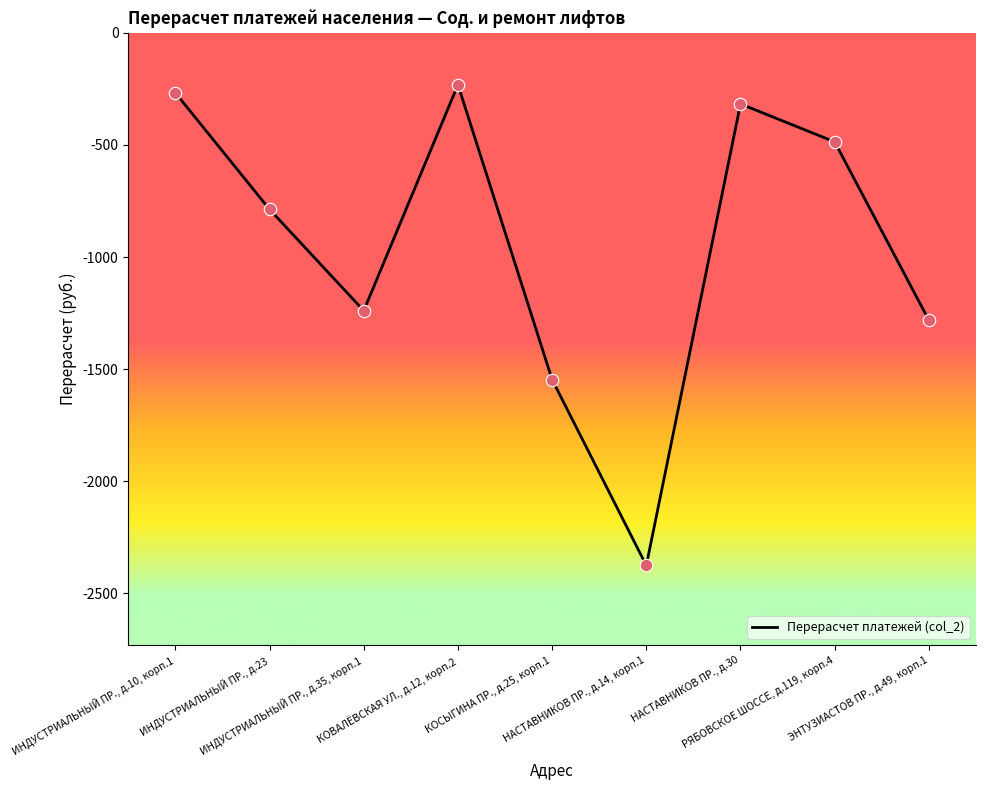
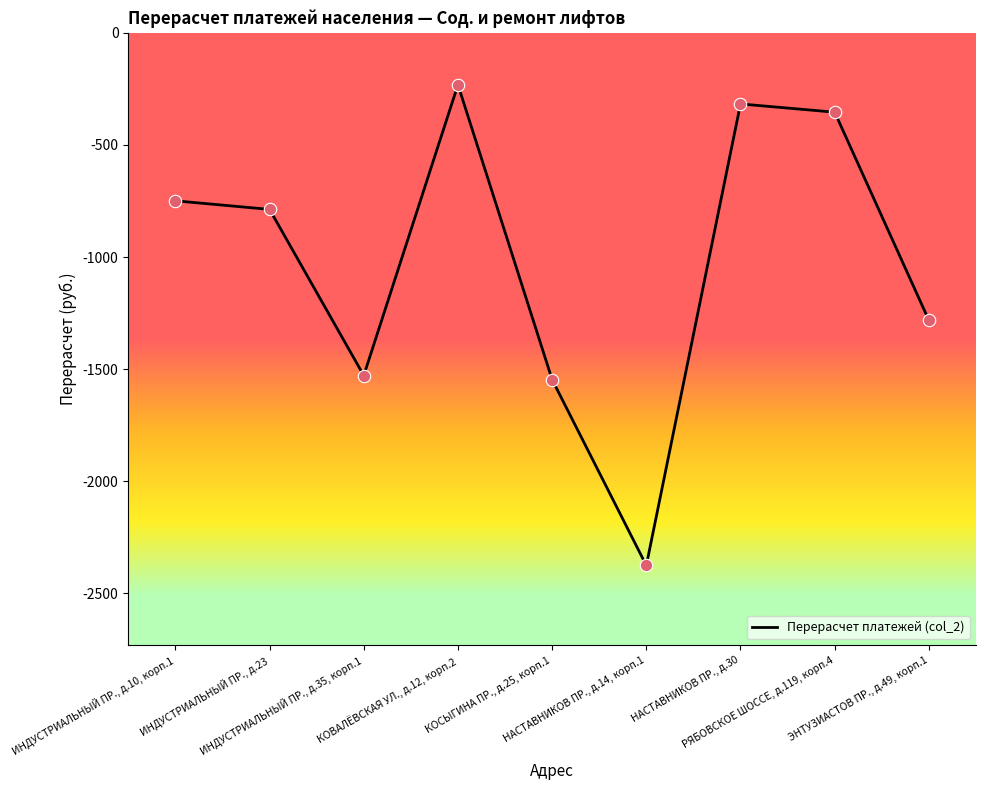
ИНДУСТРИАЛЬНЫЙ ПР., д.10, корп.1: -270 -> -750
ИНДУСТРИАЛЬНЫЙ ПР., д.35, корп.1: -1240 -> -1530
РЯБОВСКОЕ ШОССЕ, д.119, корп.4: -490 -> -350
